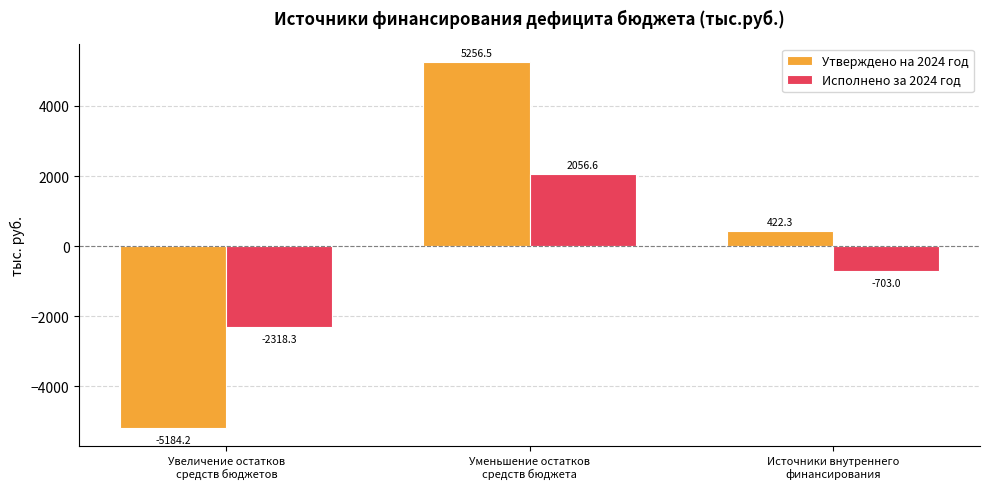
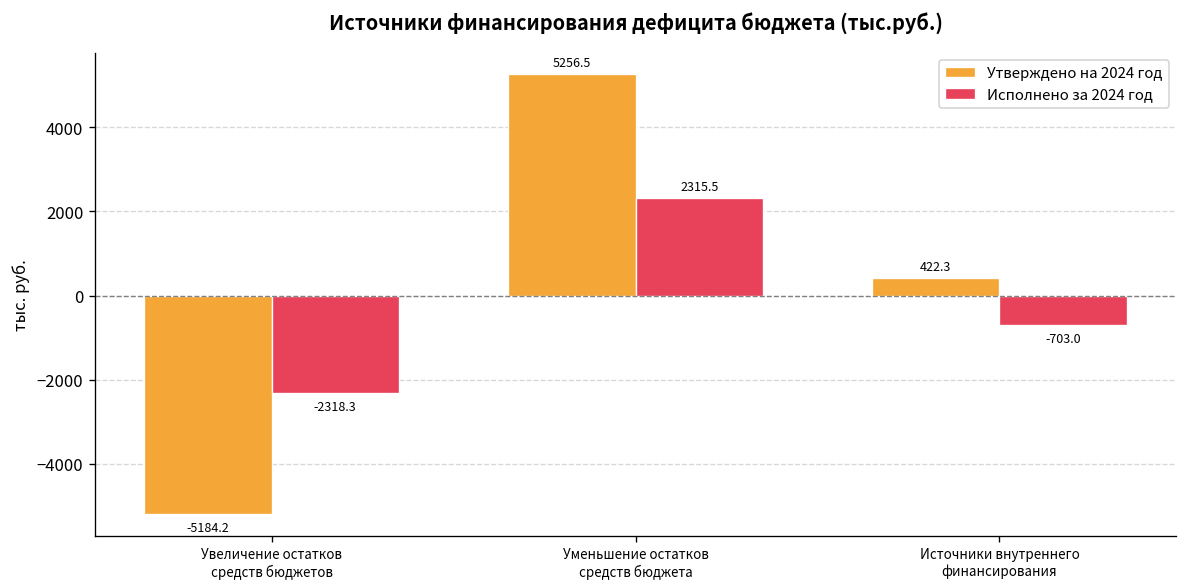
Исполнено за 2024 год, Уменьшение остатков средств бюджета: 2056.6 -> 2315.5
